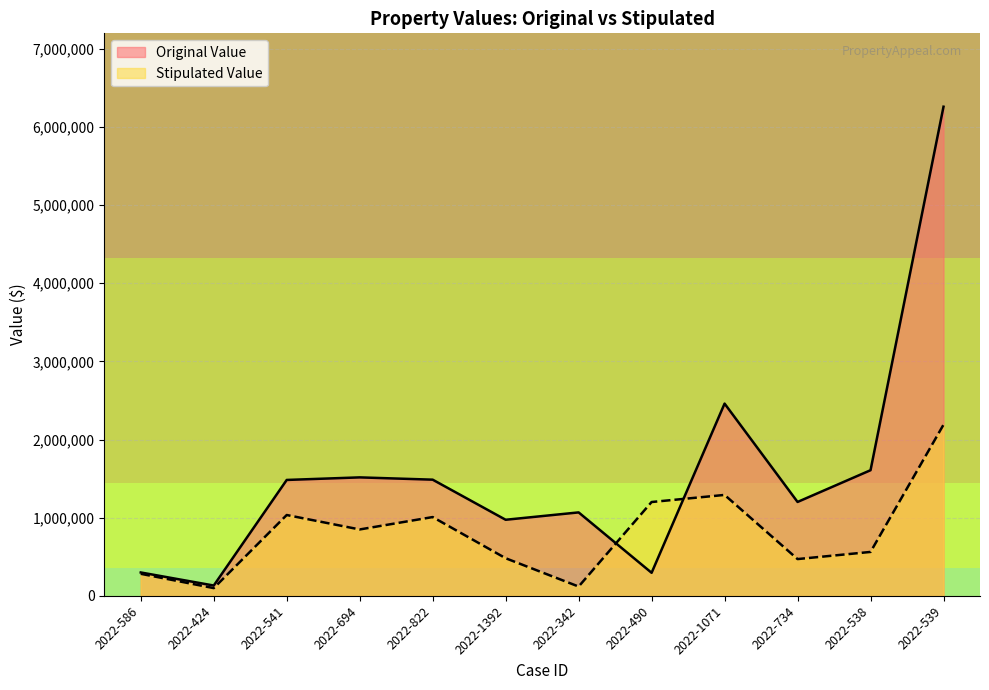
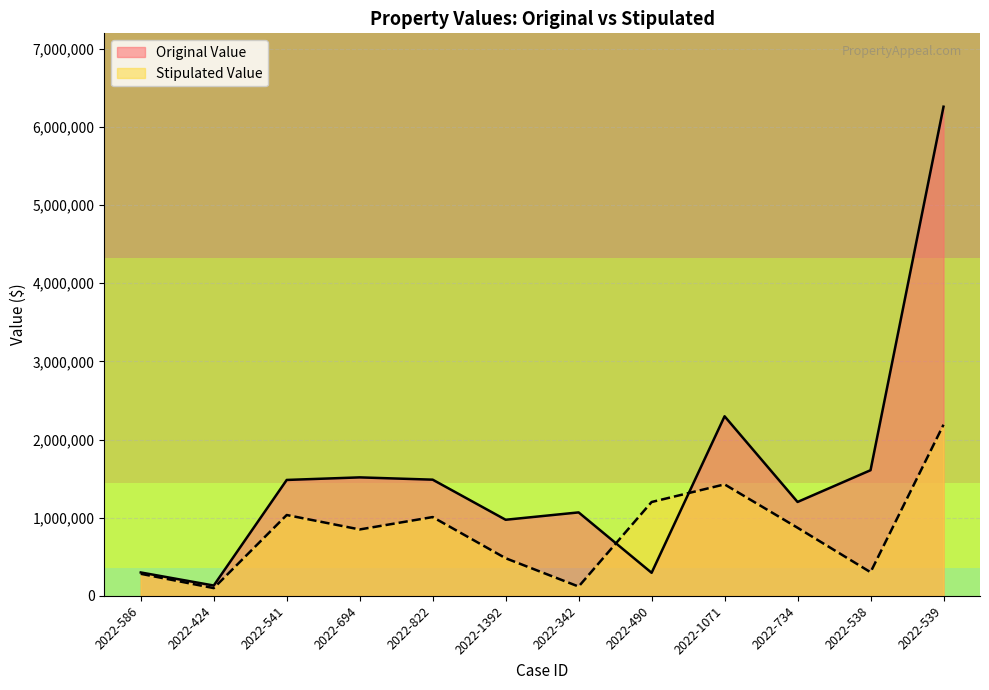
Original Value, 2022-1071: 2,500,000 -> 2,300,000
Stipulated Value, 2022-1071: 1,300,000 -> 1,400,000
Stipulated Value, 2022-734: 500,000 -> 900,000
Stipulated Value, 2022-538: 600,000 -> 300,000
